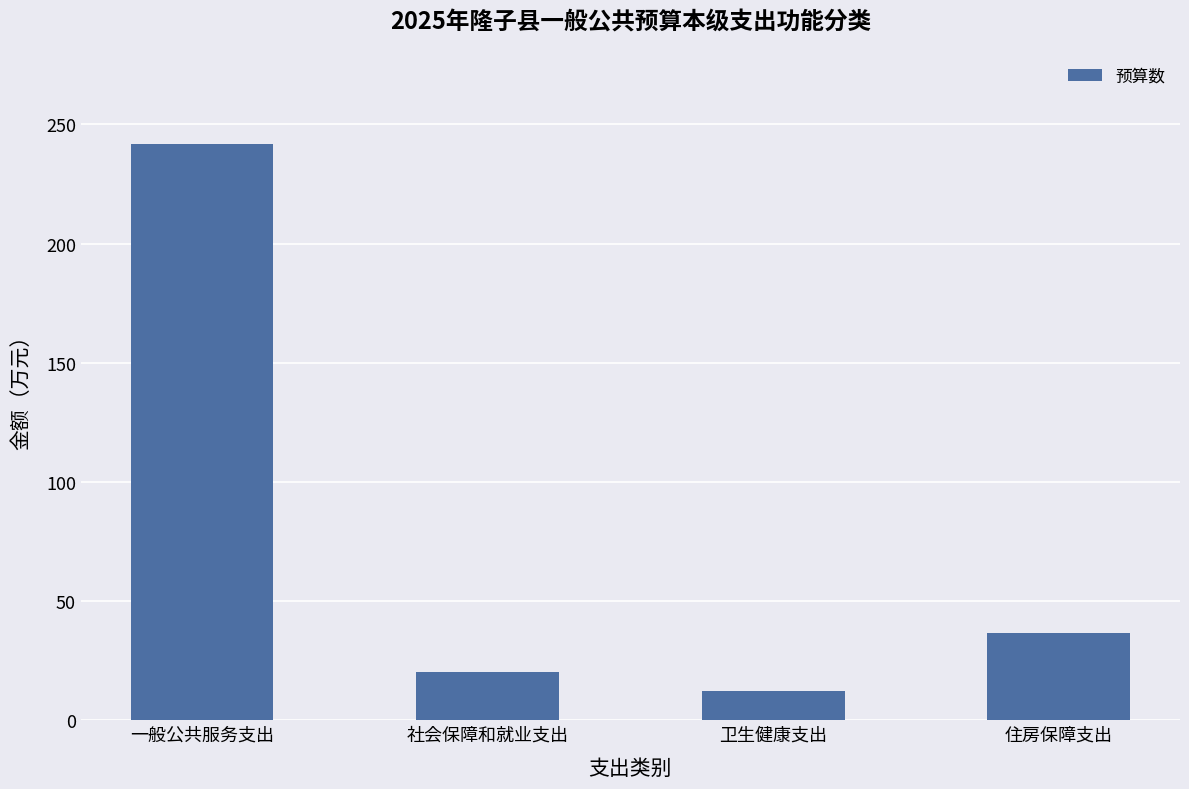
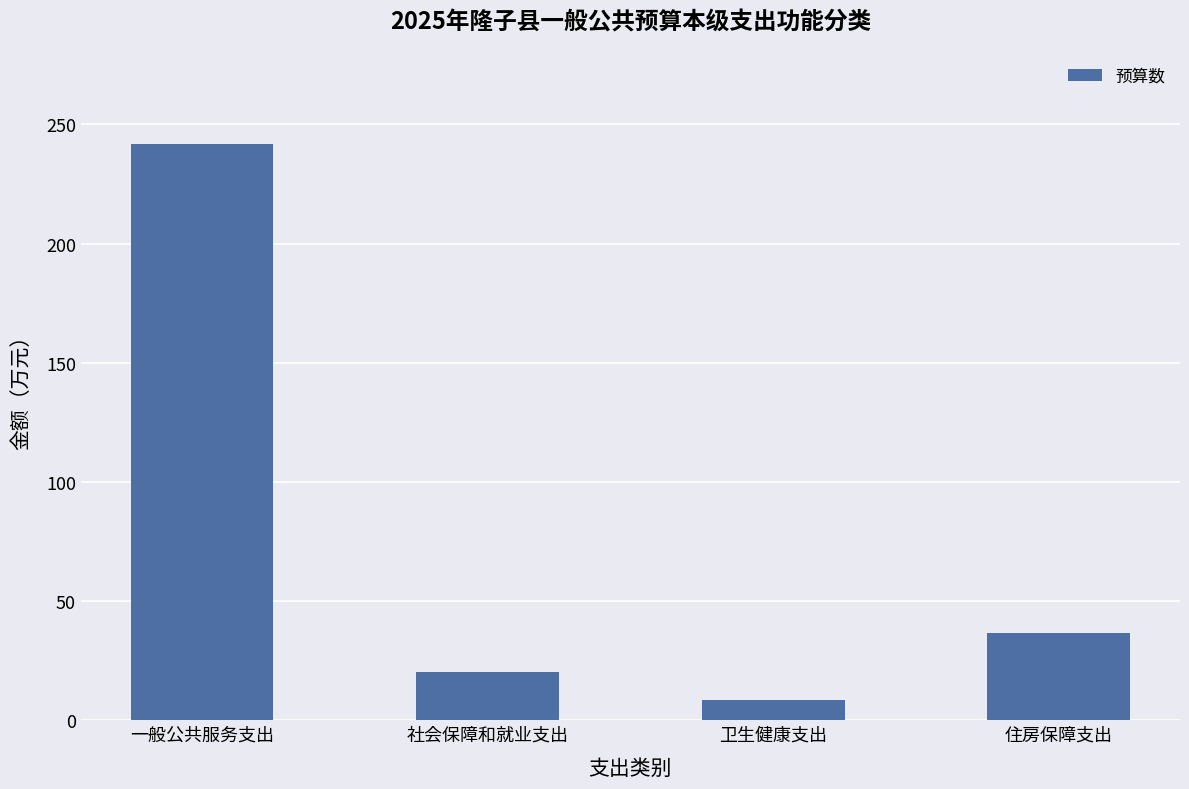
卫生健康支出: 12 -> 9
